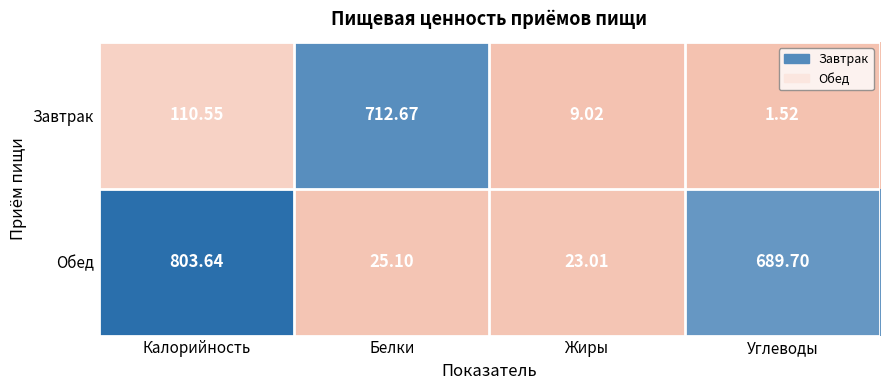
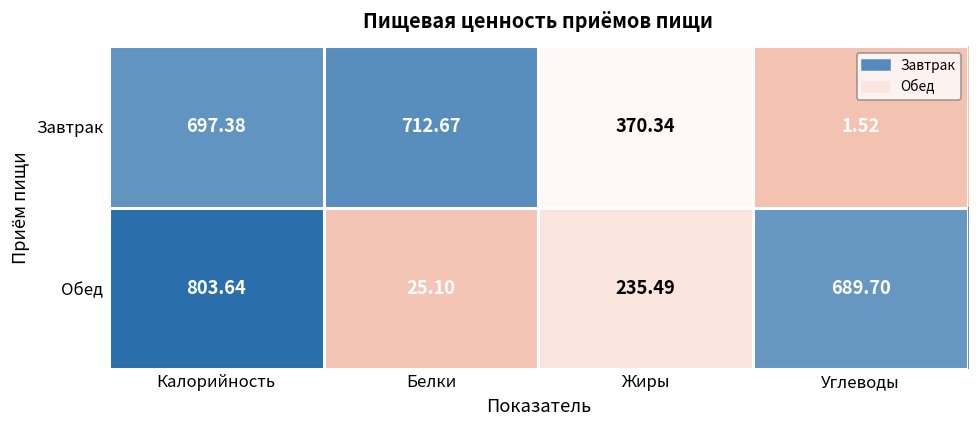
Завтрак, Калорийность: 110.55 -> 697.38
Завтрак, Жиры: 9.02 -> 370.34
Обед, Жиры: 23.01 -> 235.49
